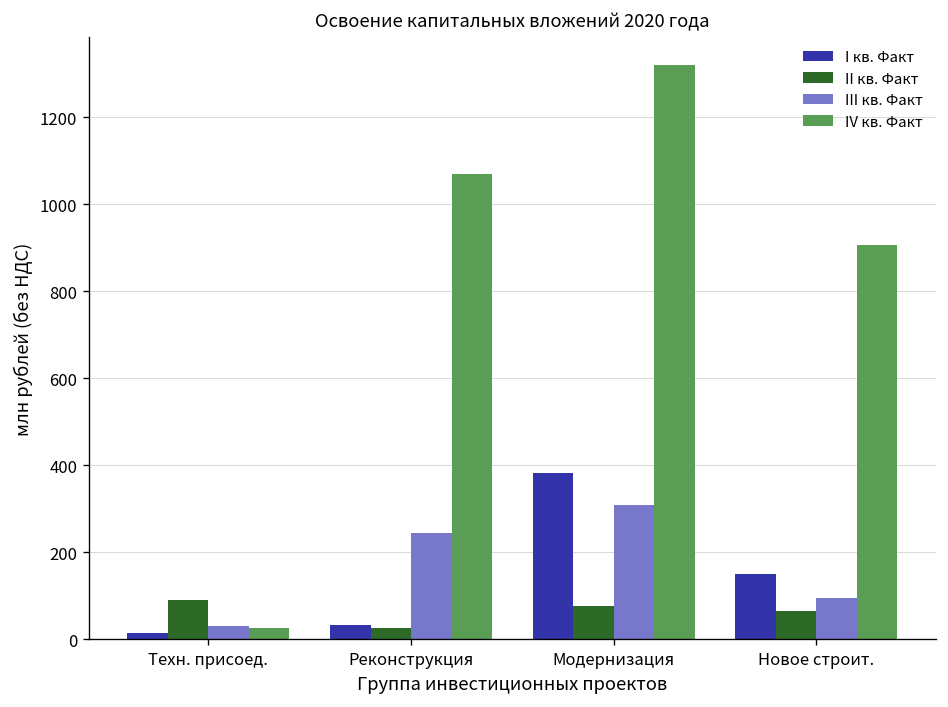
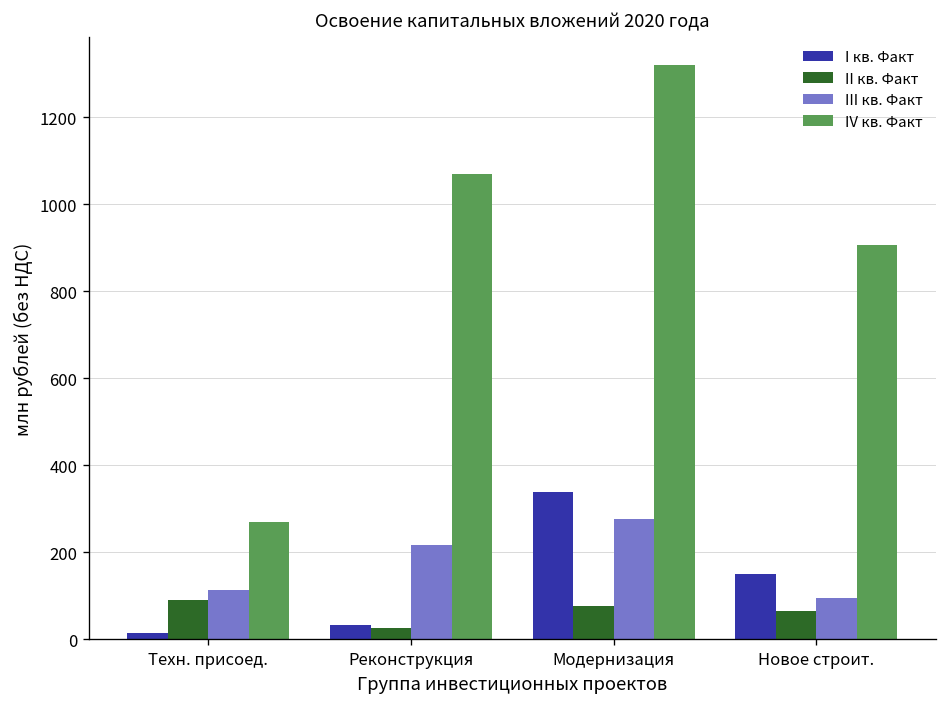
III кв. Факт, Техн. присоед.: 30 -> 110
IV кв. Факт, Техн. присоед.: 30 -> 270
III кв. Факт, Реконструкция: 240 -> 220
I кв. Факт, Модернизация: 380 -> 340
III кв. Факт, Модернизация: 310 -> 280
